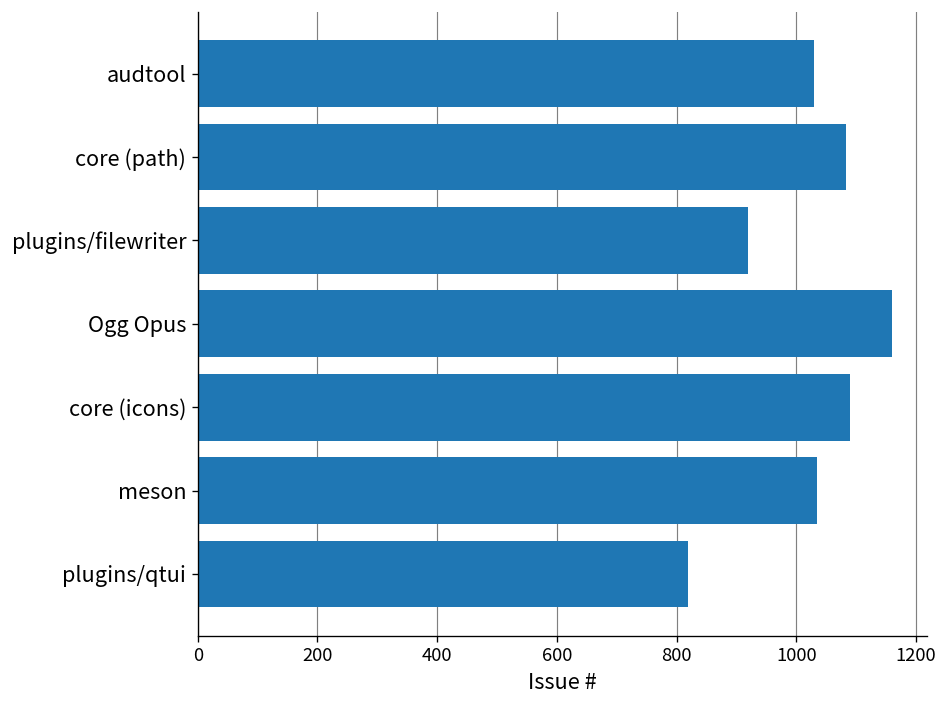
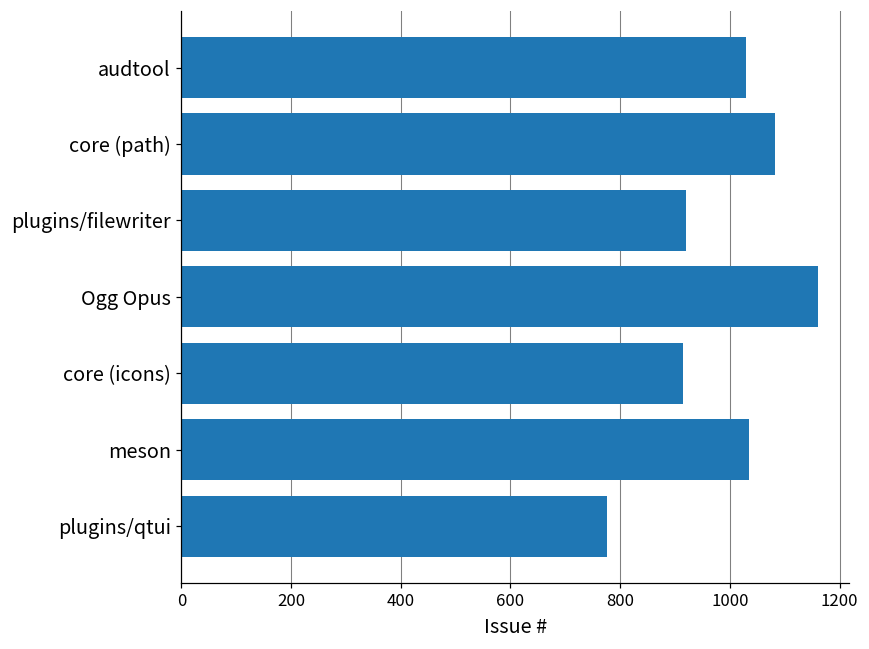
core (icons): 1090 -> 910
plugins/qtui: 820 -> 780
